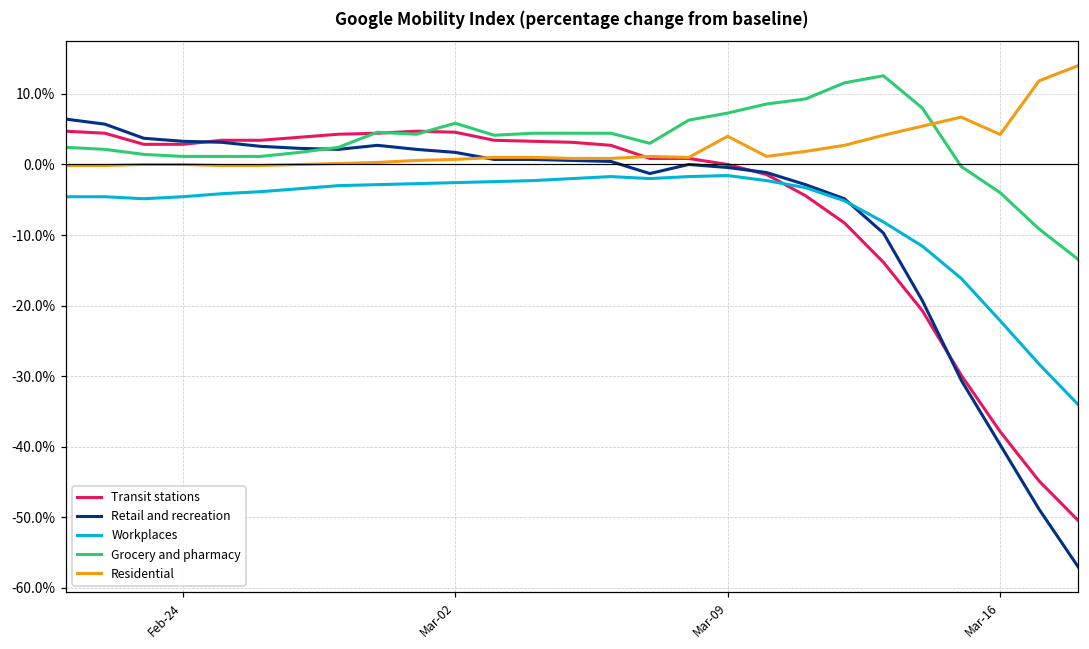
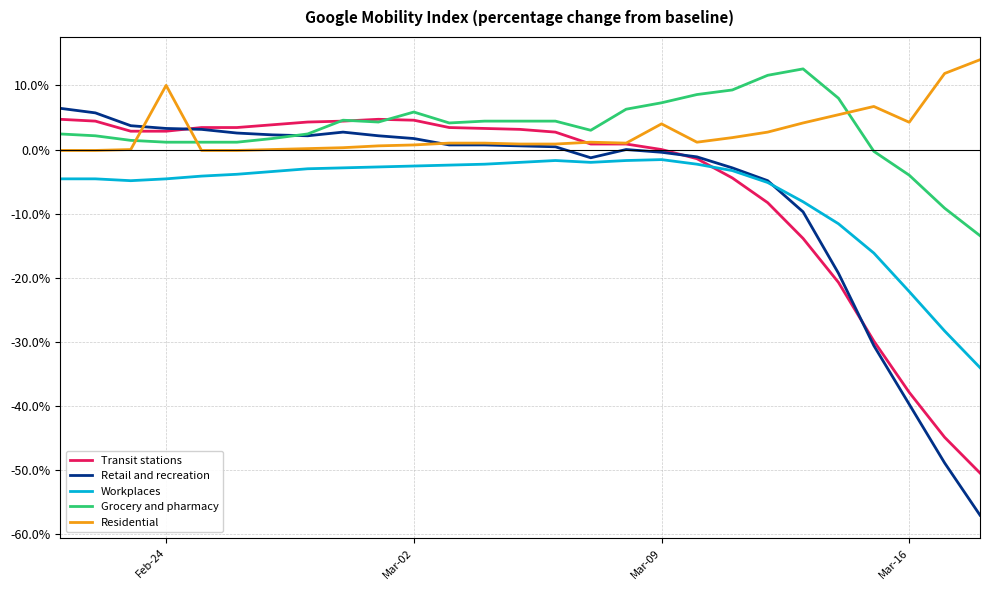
Residential, Feb-24: 0% -> 10%
